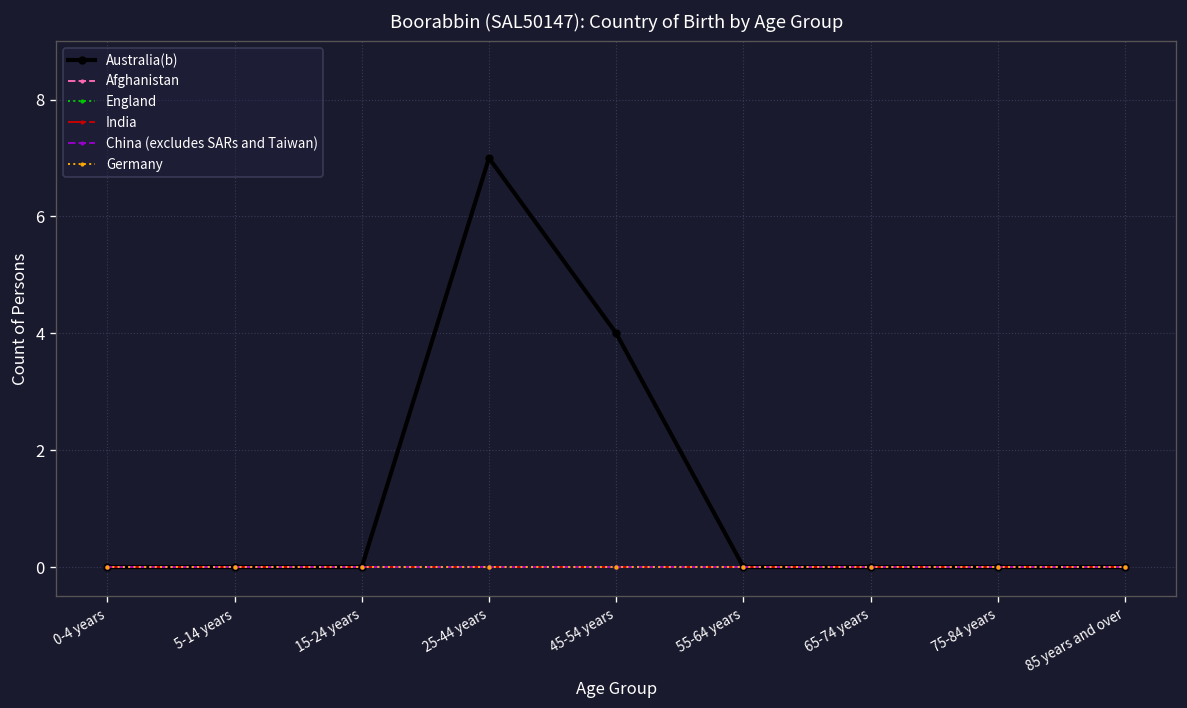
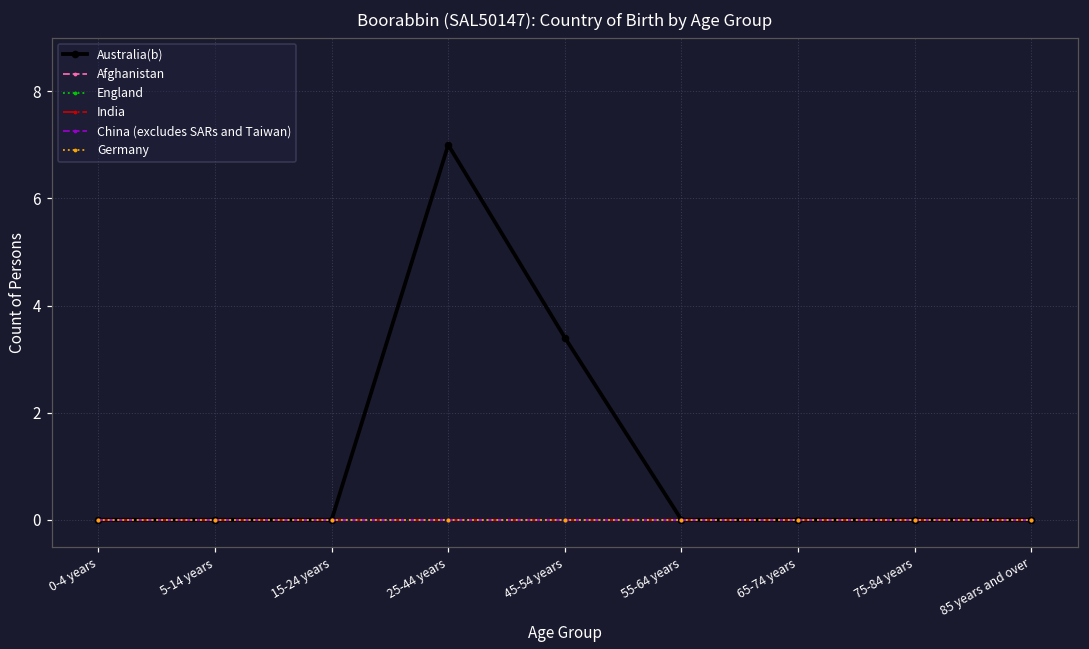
Australia(b), 45-54 years: 4.0 -> 3.4
